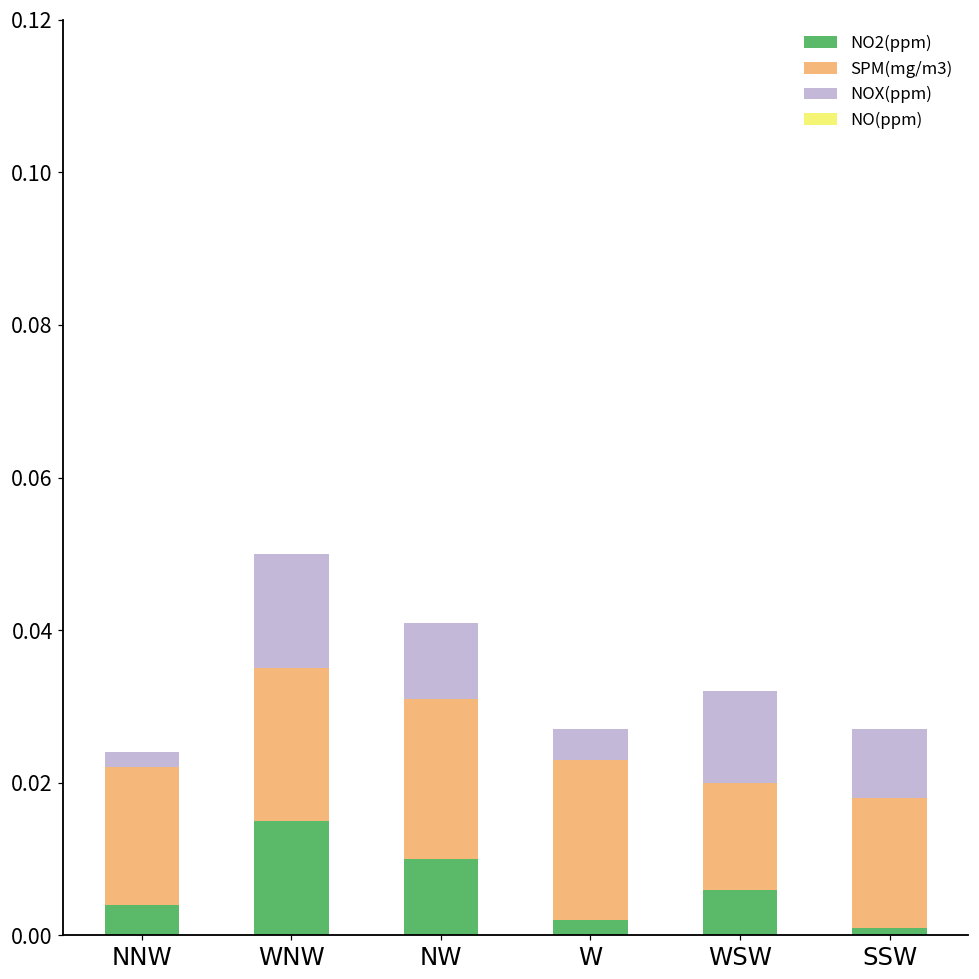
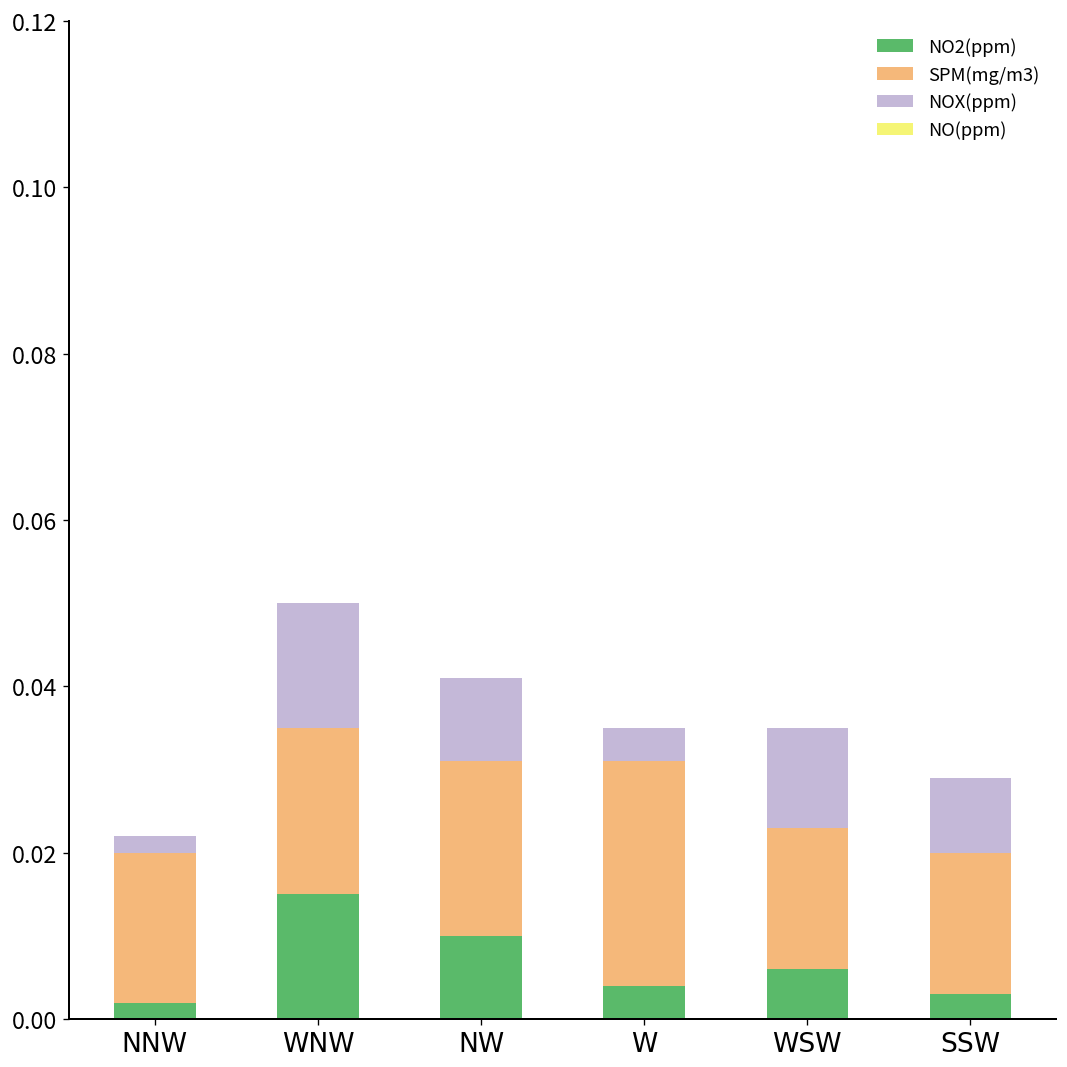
NO2(ppm), NNW: 0.004 -> 0.002
NO2(ppm), W: 0.002 -> 0.004
SPM(mg/m3), W: 0.021 -> 0.027
SPM(mg/m3), WSW: 0.014 -> 0.017
NO2(ppm), SSW: 0.001 -> 0.003
